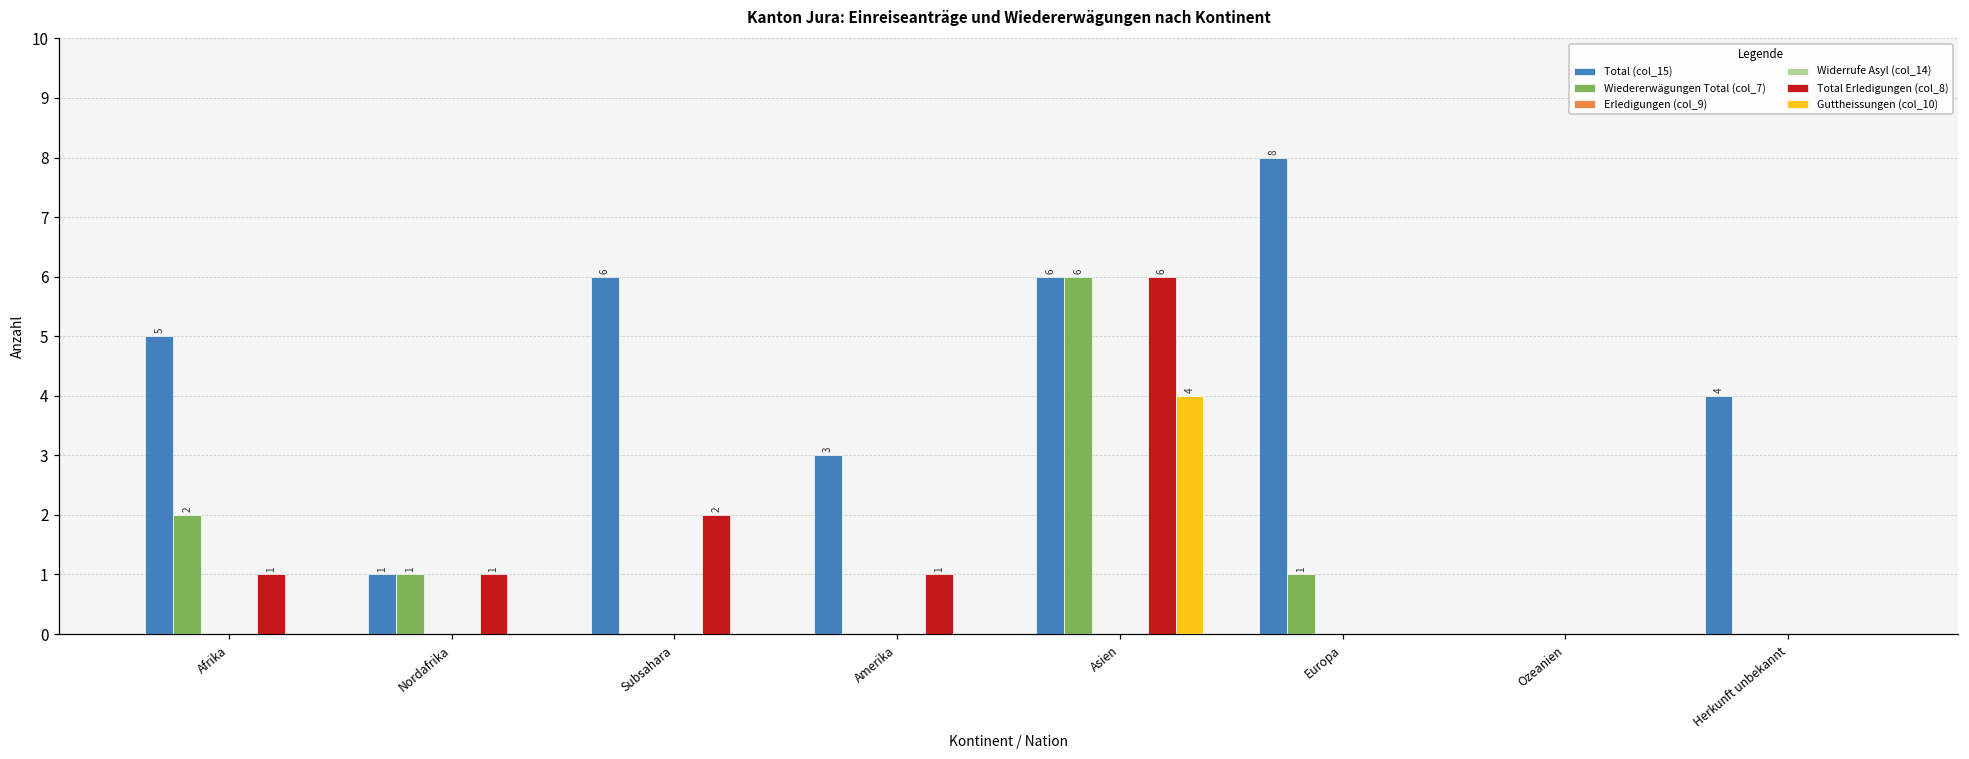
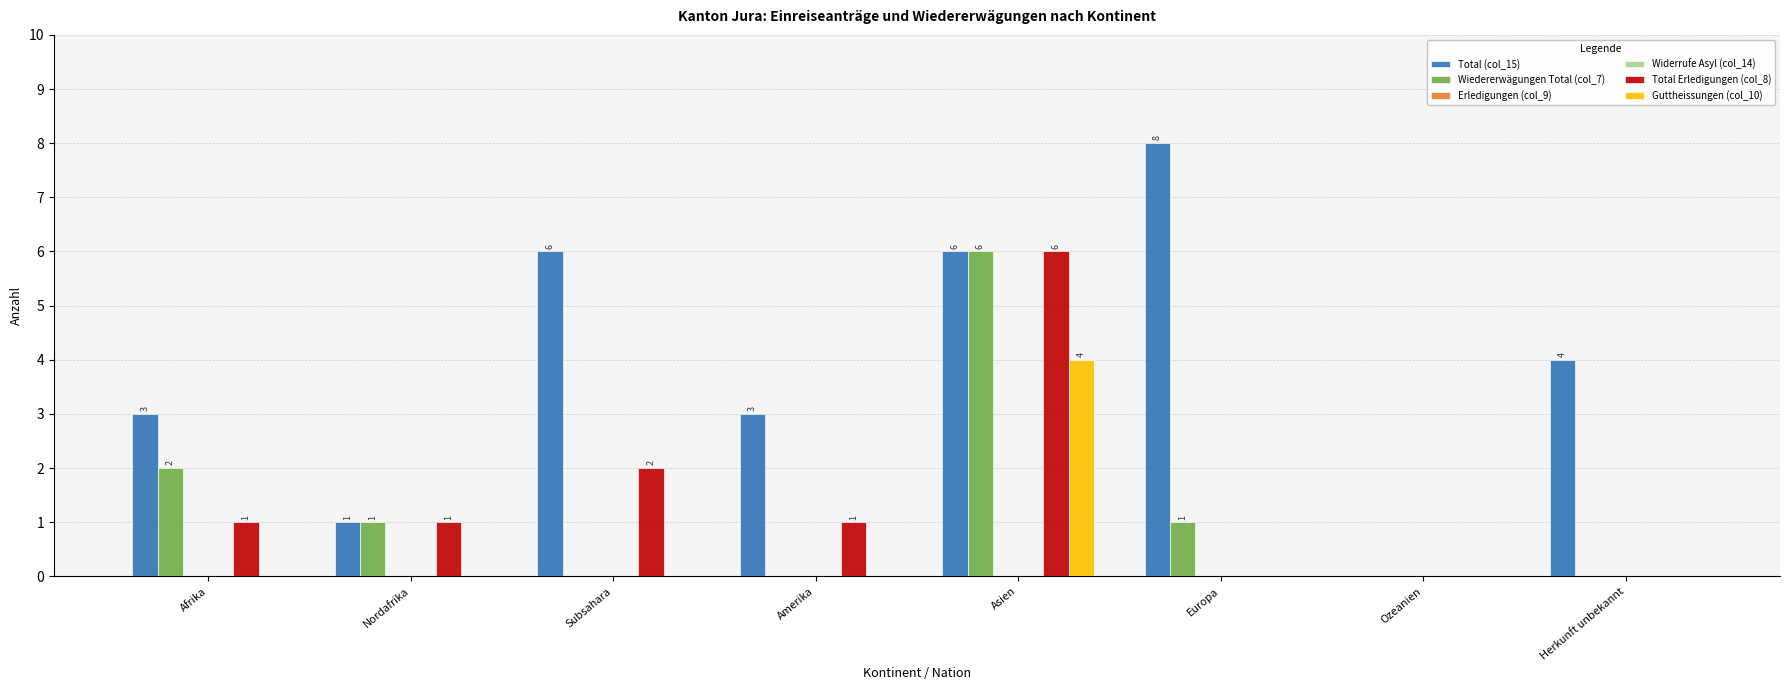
Total (col_15), Afrika: 5 -> 3
